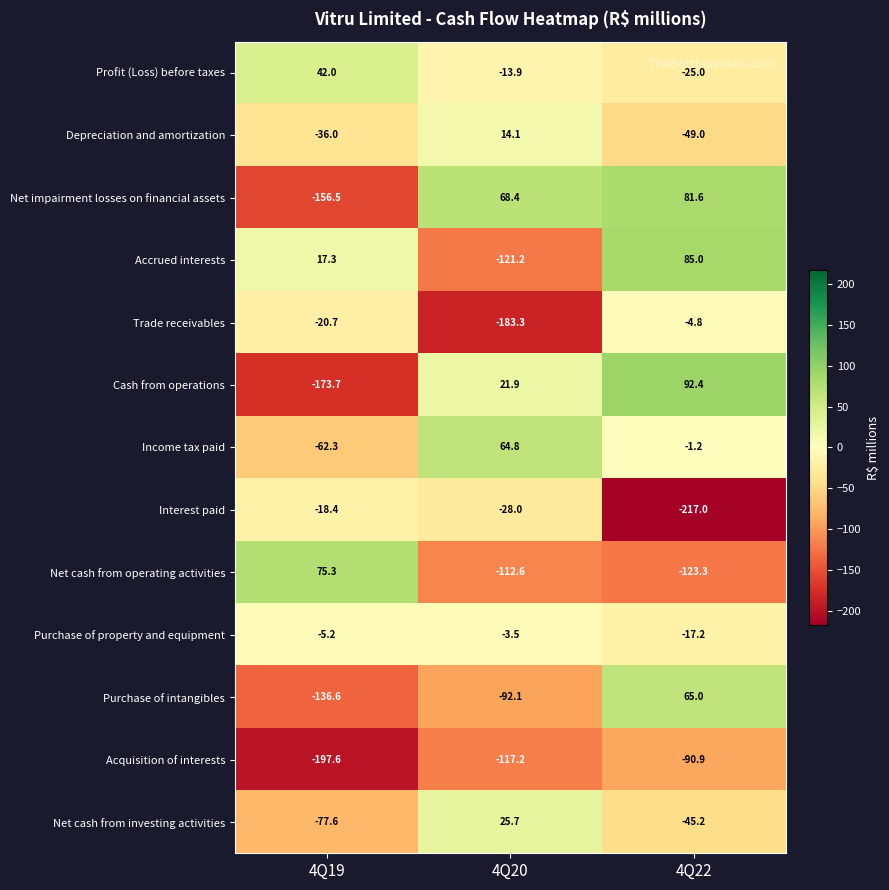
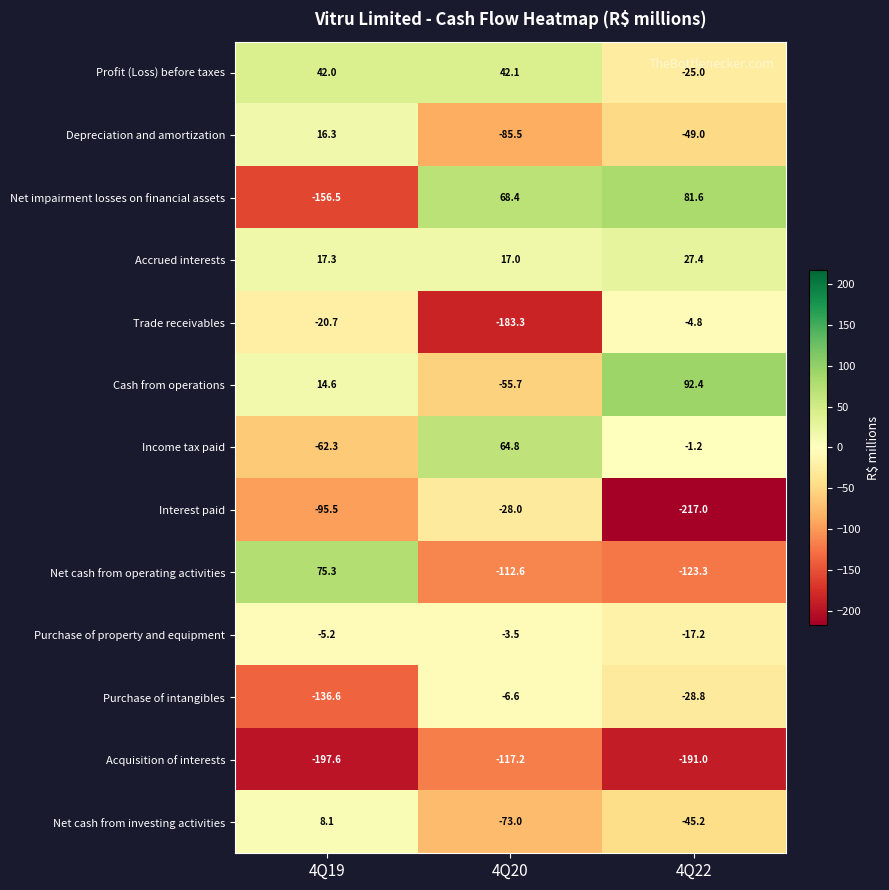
Profit (Loss) before taxes, 4Q20: -13.9 -> 42.1
Depreciation and amortization, 4Q19: -36.0 -> 16.3
Depreciation and amortization, 4Q20: 14.1 -> -85.5
Accrued interests, 4Q20: -121.2 -> 17.0
Accrued interests, 4Q22: 85.0 -> 27.4
Cash from operations, 4Q19: -173.7 -> 14.6
Cash from operations, 4Q20: 21.9 -> -55.7
Interest paid, 4Q19: -18.4 -> -95.5
Purchase of intangibles, 4Q20: -92.1 -> -6.6
Purchase of intangibles, 4Q22: 65.0 -> -28.8
Acquisition of interests, 4Q22: -90.9 -> -191.0
Net cash from investing activities, 4Q19: -77.6 -> 8.1
Net cash from investing activities, 4Q20: 25.7 -> -73.0
